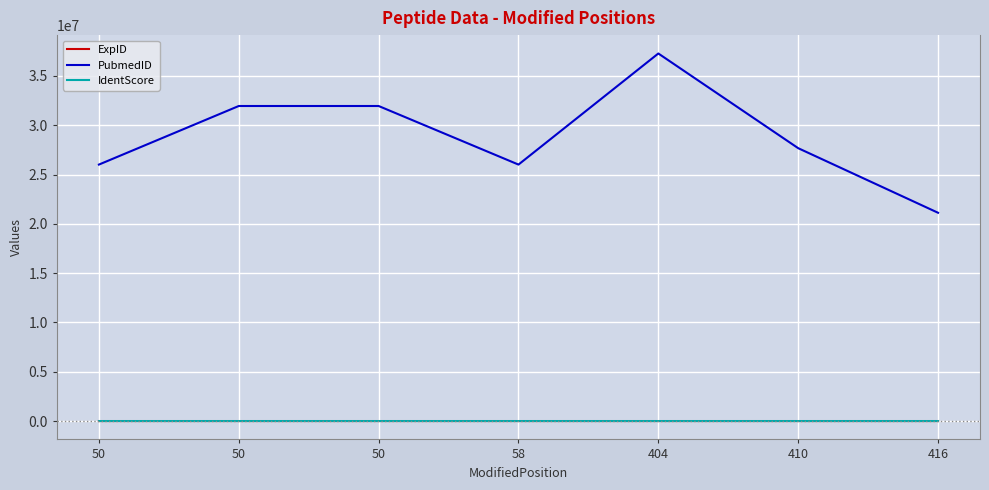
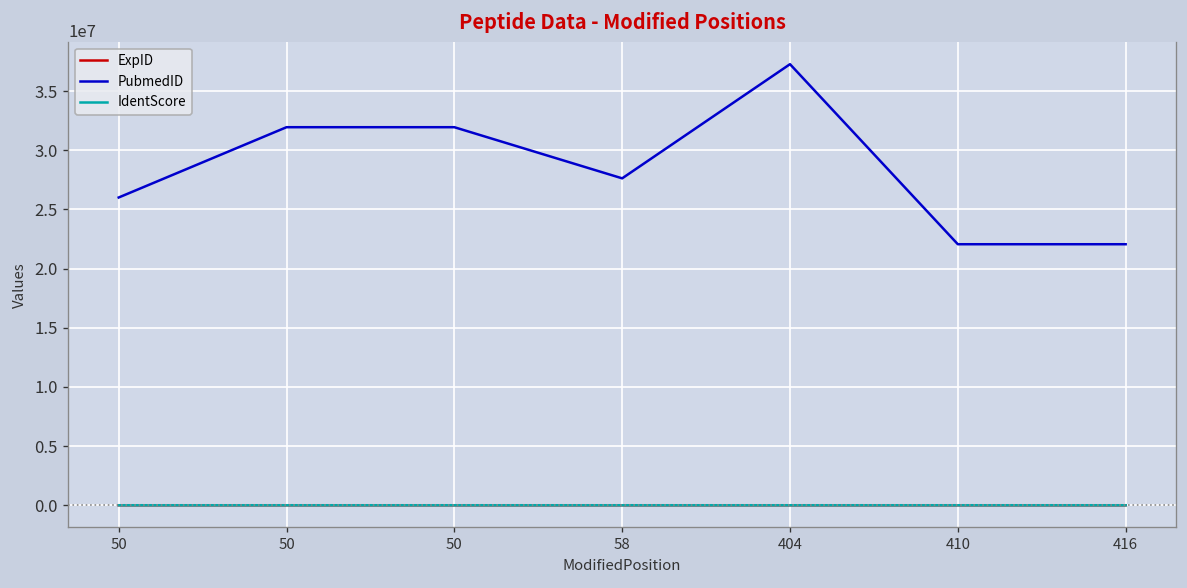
PubmedID, 58: 26000000 -> 28000000
PubmedID, 410: 28000000 -> 22000000
PubmedID, 416: 21000000 -> 22000000
